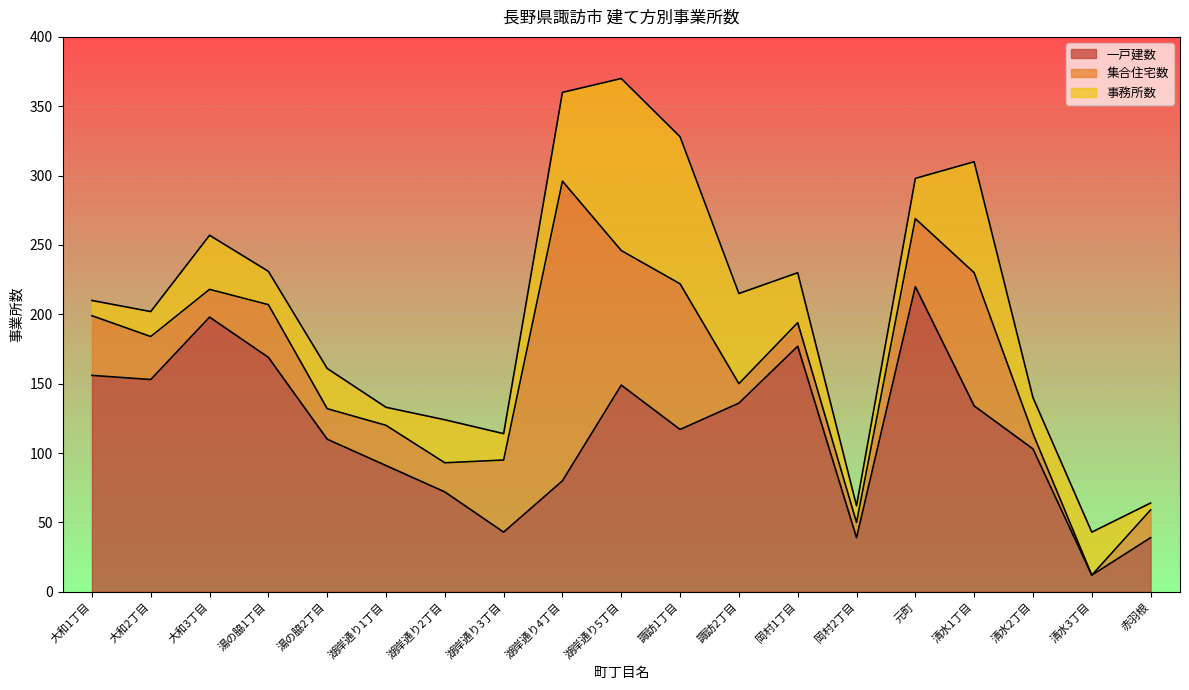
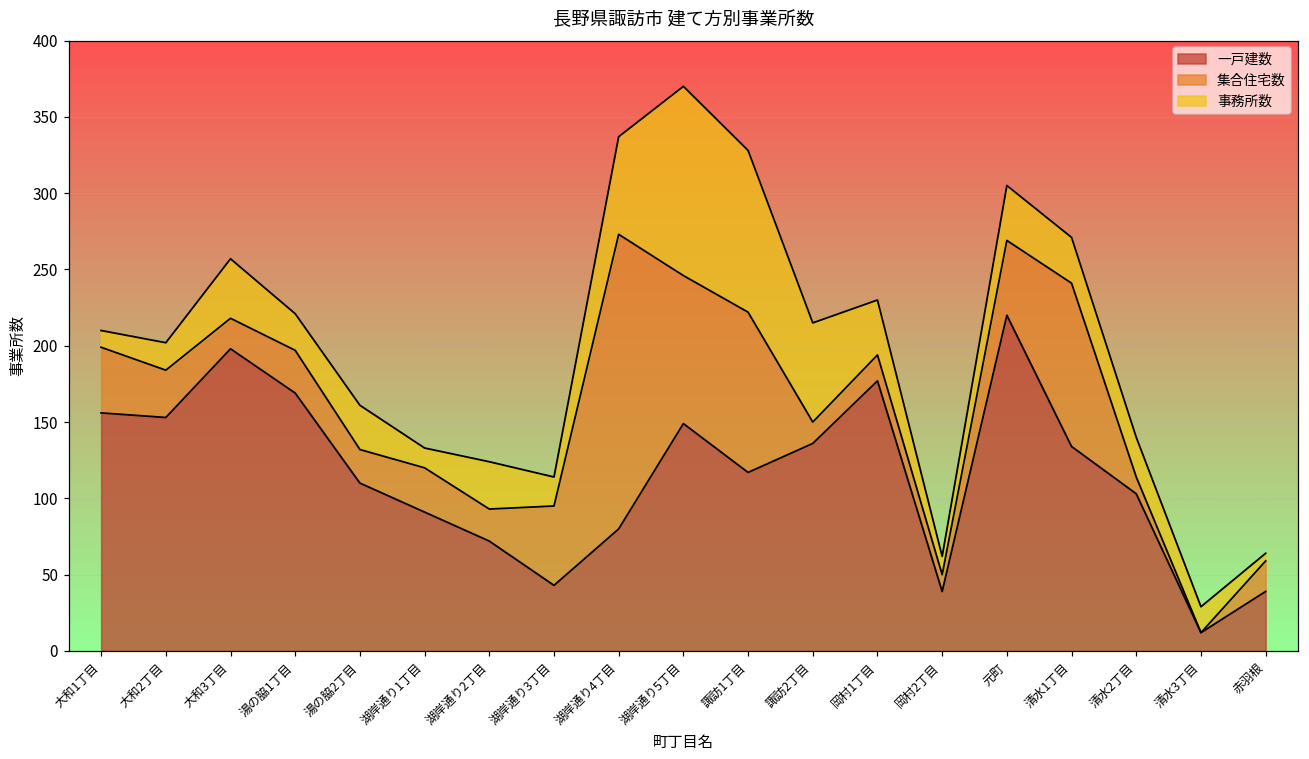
集合住宅数, 湯の脇1丁目: 38 -> 28
集合住宅数, 湖岸通り4丁目: 216 -> 193
事務所数, 元町: 29 -> 36
集合住宅数, 清水1丁目: 96 -> 107
事務所数, 清水1丁目: 80 -> 30
事務所数, 清水3丁目: 31 -> 17
